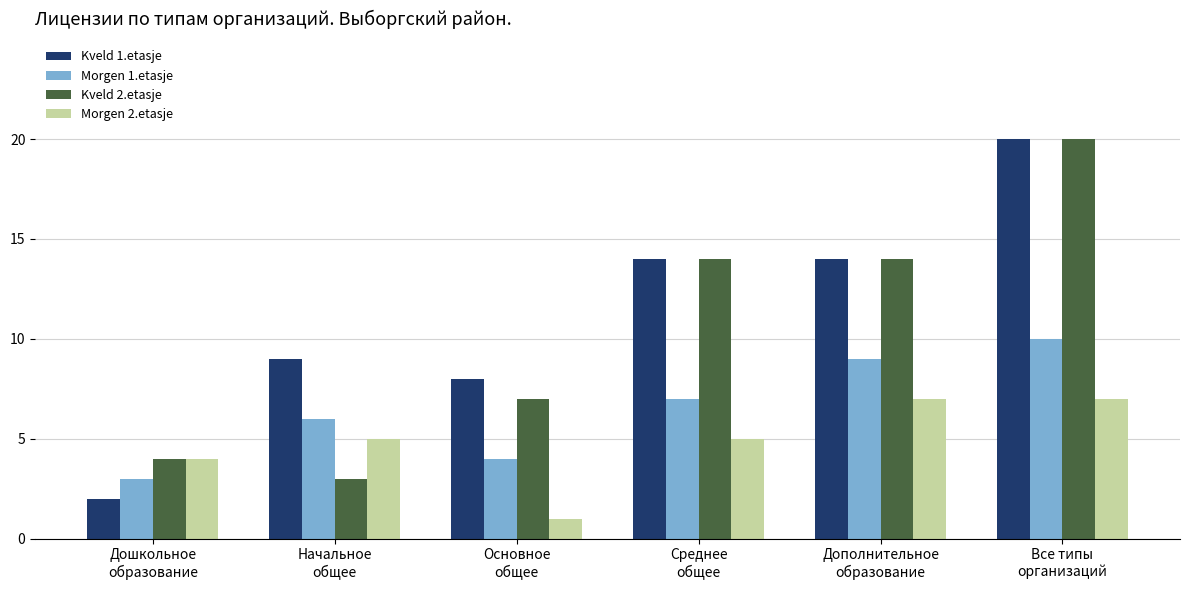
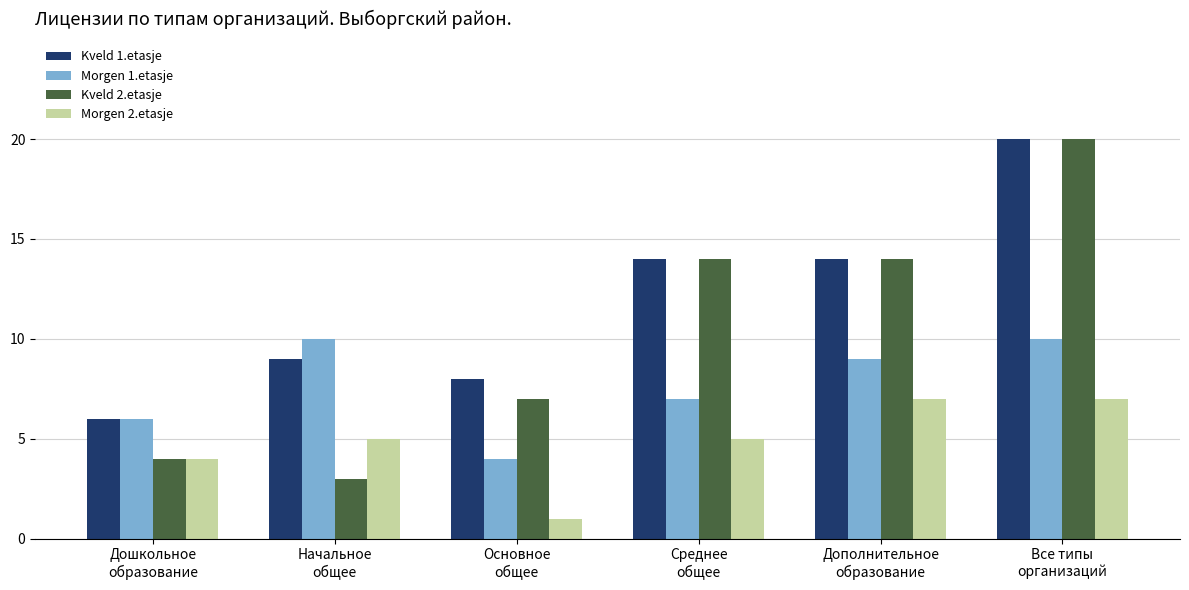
Kveld 1.etasje, Дошкольное образование: 2 -> 6
Morgen 1.etasje, Дошкольное образование: 3 -> 6
Morgen 1.etasje, Начальное общее: 6 -> 10
